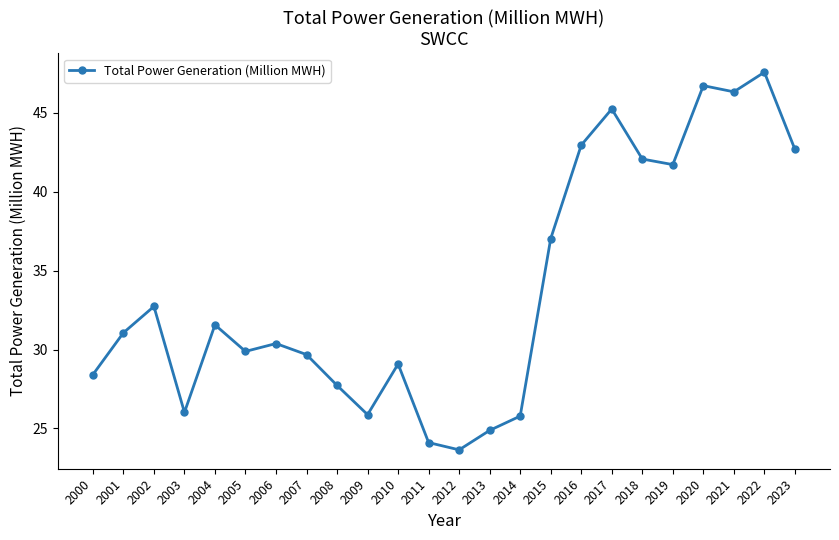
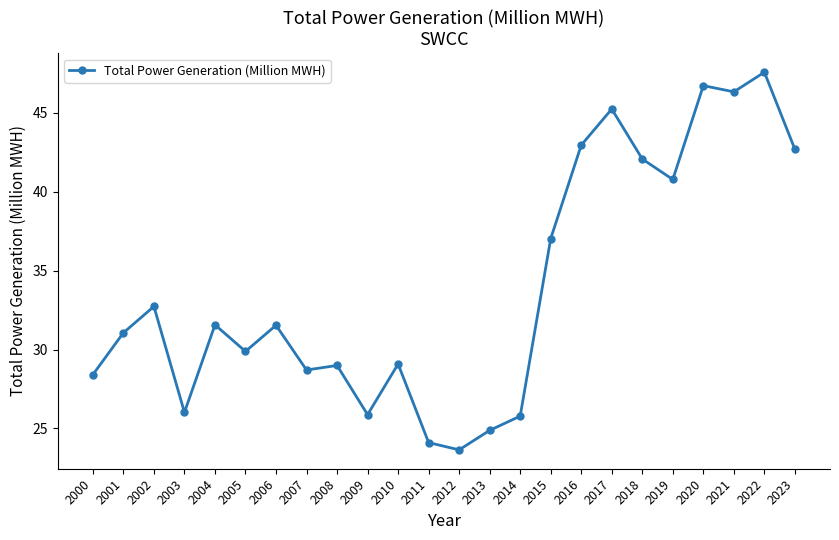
2006: 30.4 -> 31.5
2007: 29.7 -> 28.7
2008: 27.7 -> 29.0
2019: 41.7 -> 40.8
